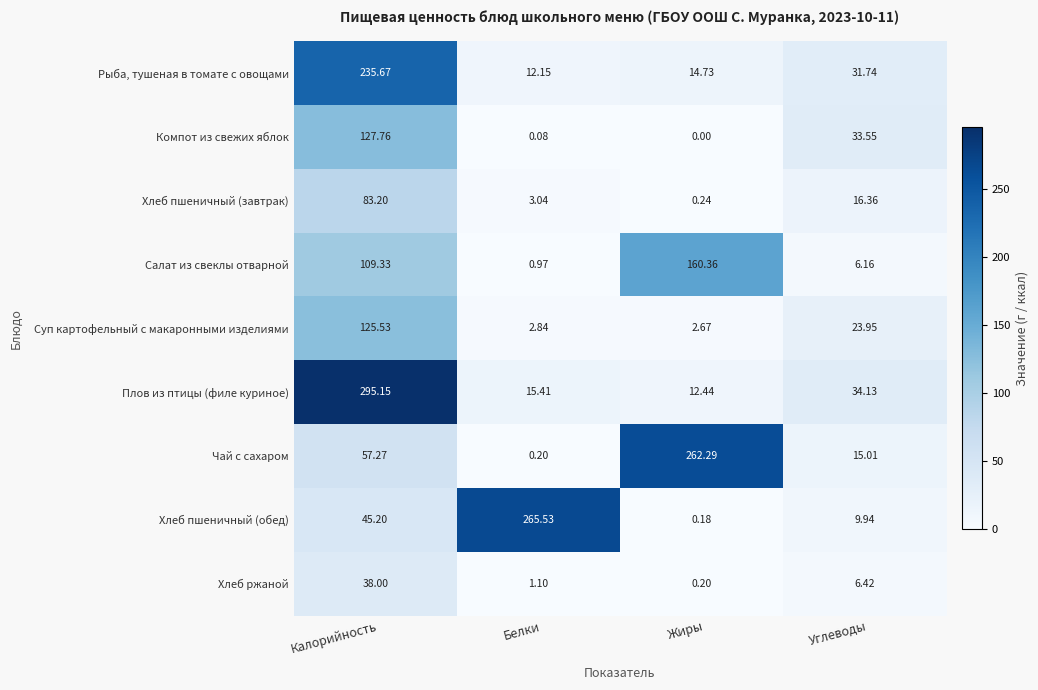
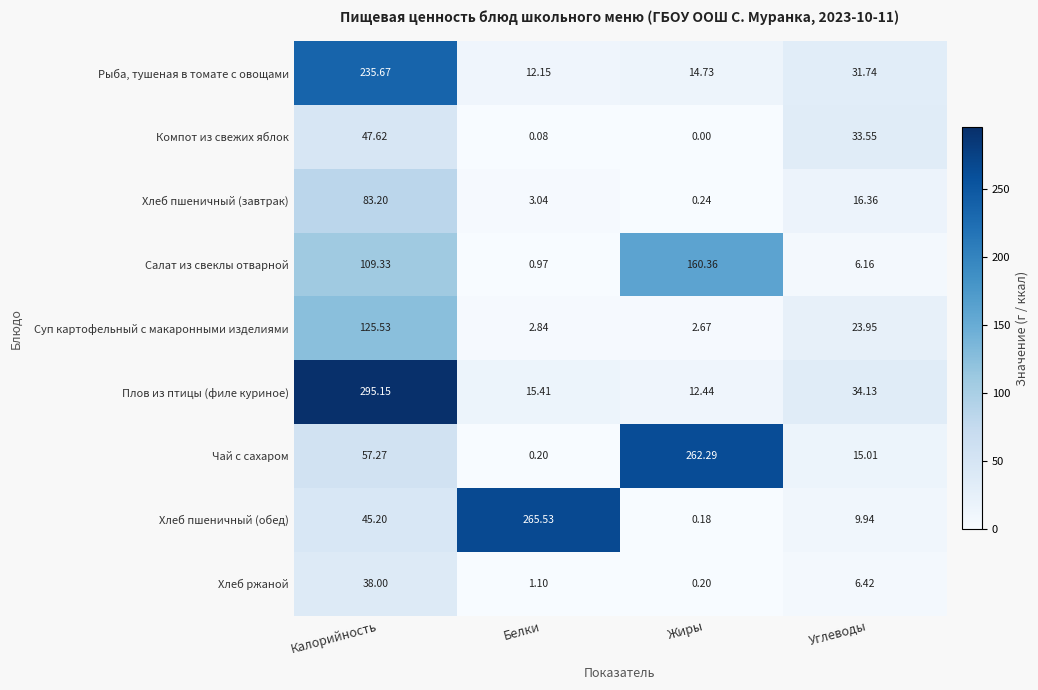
Компот из свежих яблок, Калорийность: 127.76 -> 47.62
